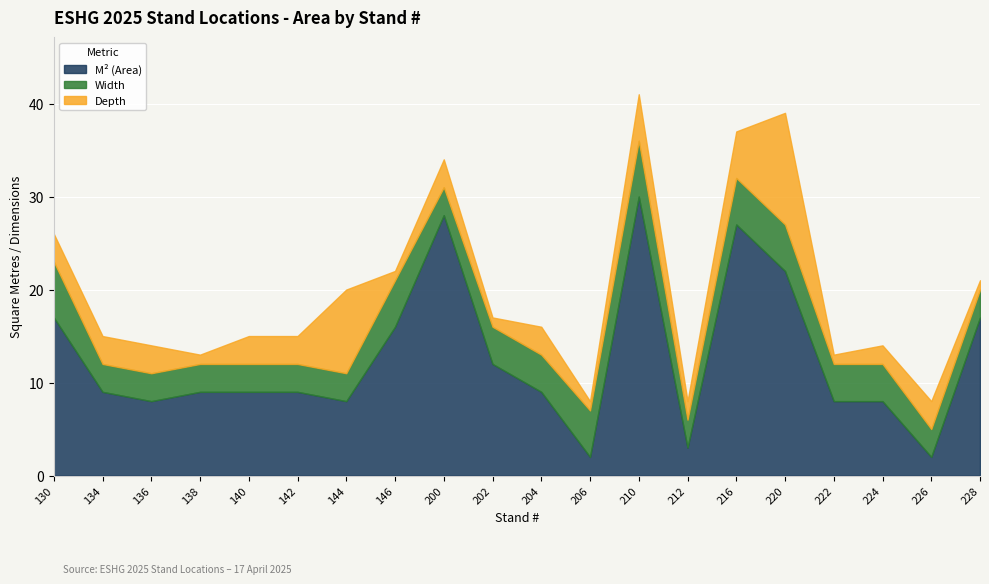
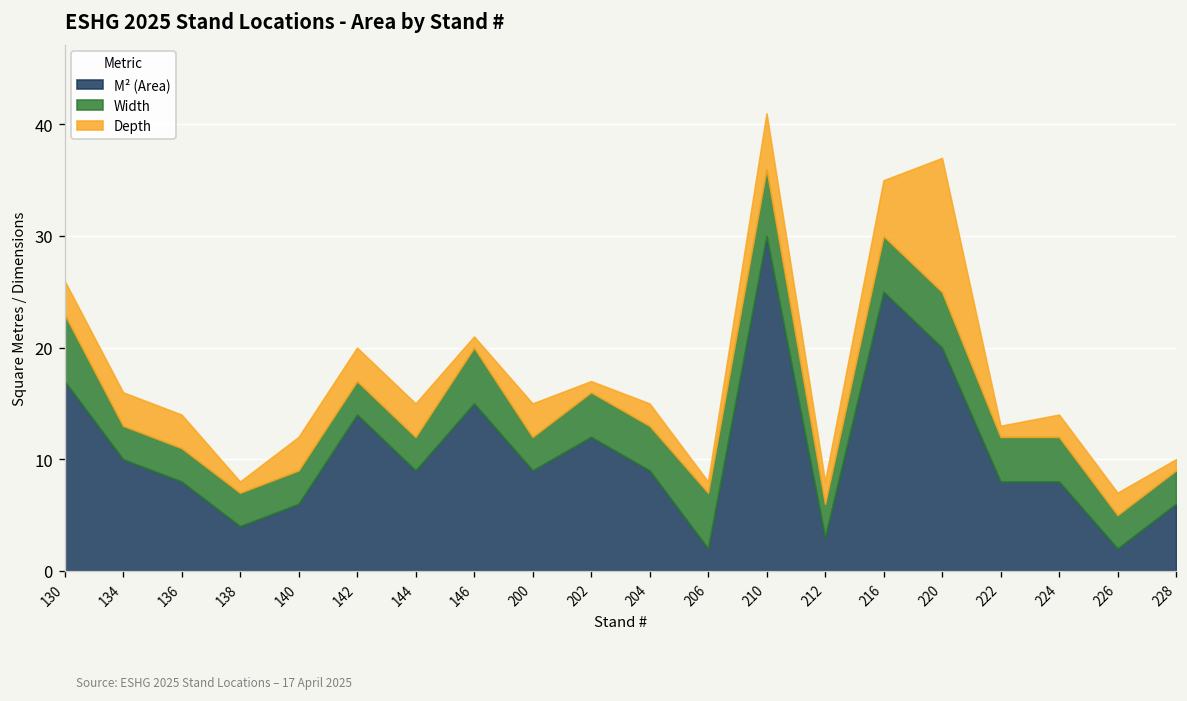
M² (Area), 134: 9 -> 10
M² (Area), 138: 9 -> 4
M² (Area), 140: 9 -> 6
M² (Area), 142: 9 -> 14
M² (Area), 144: 8 -> 9
Depth, 144: 9 -> 3
M² (Area), 146: 16 -> 15
M² (Area), 200: 28 -> 9
Depth, 204: 3 -> 2
M² (Area), 216: 27 -> 25
M² (Area), 220: 22 -> 20
Depth, 226: 3 -> 2
M² (Area), 228: 17 -> 6
